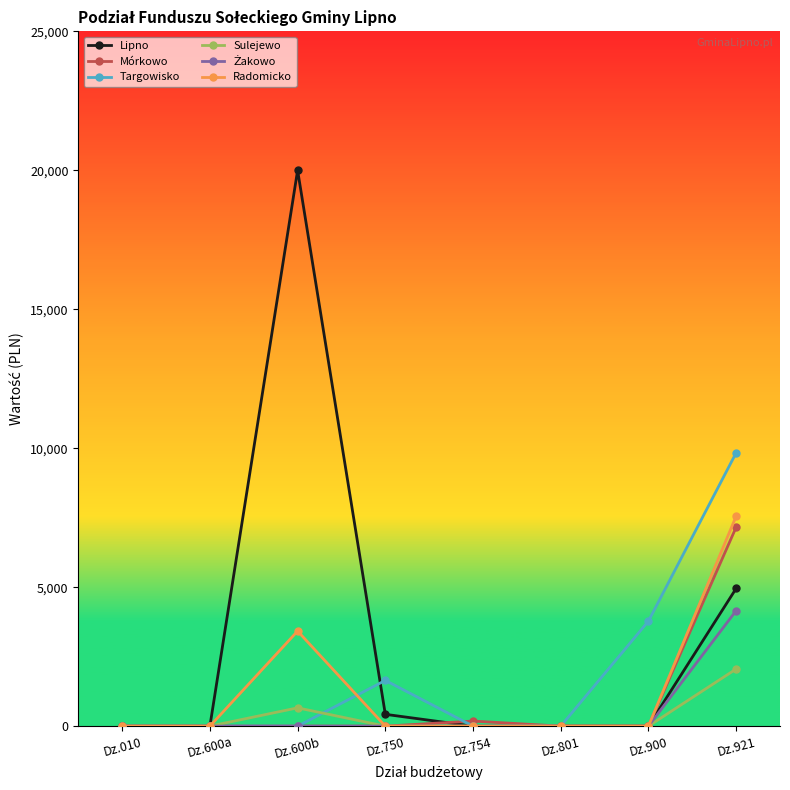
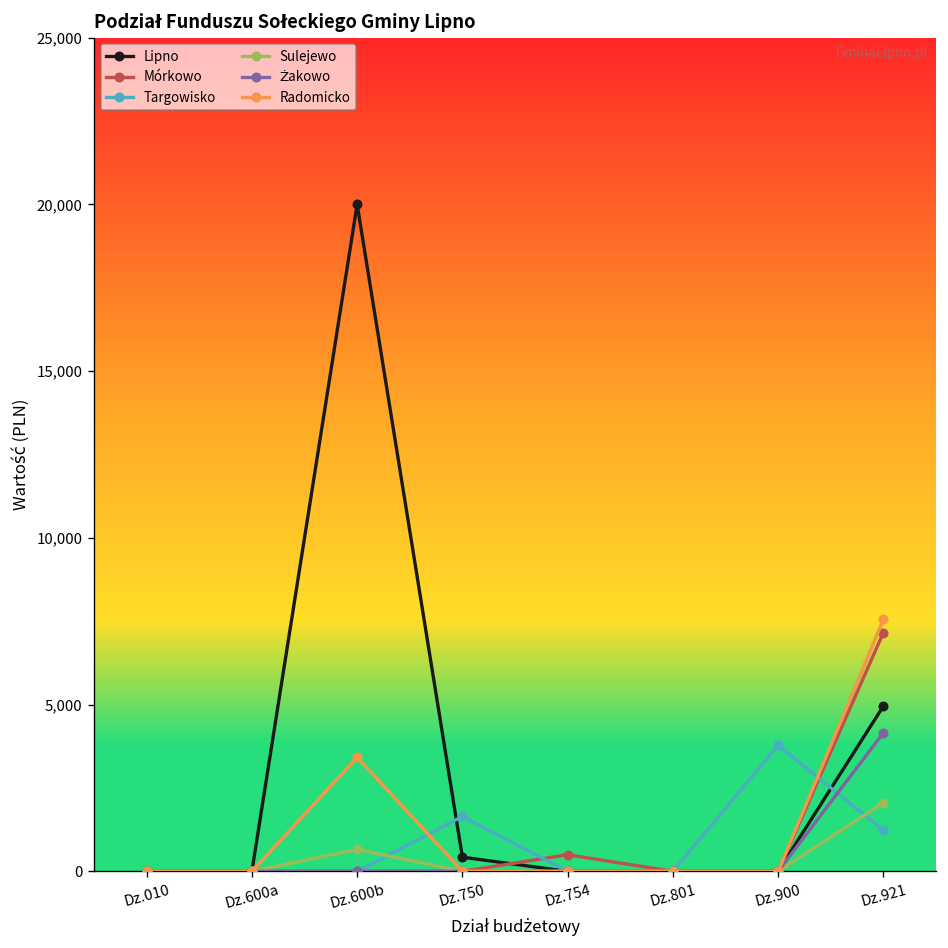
Mórkowo, Dz.754: 200 -> 500
Targowisko, Dz.921: 9,800 -> 1,200
